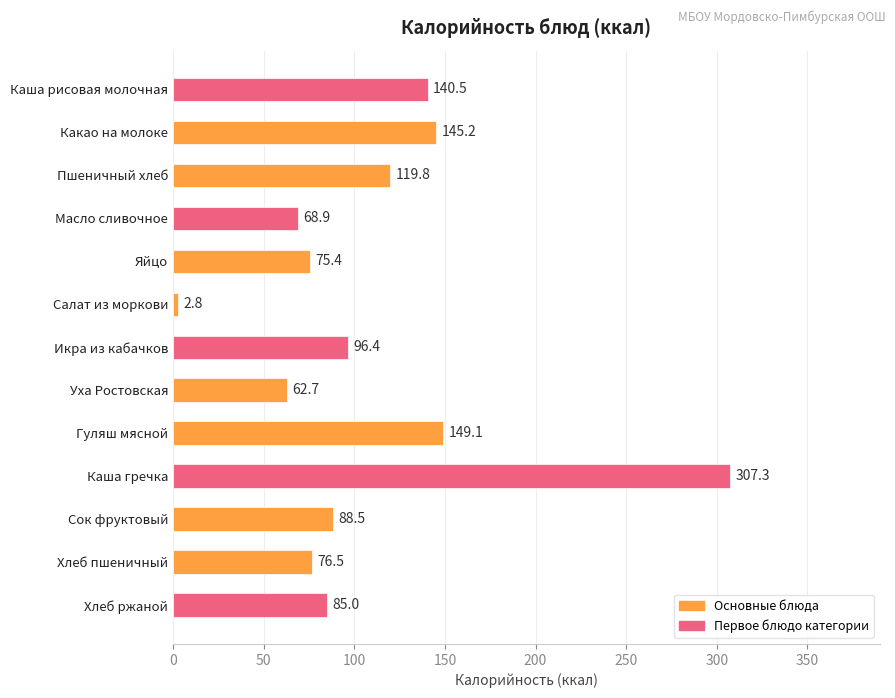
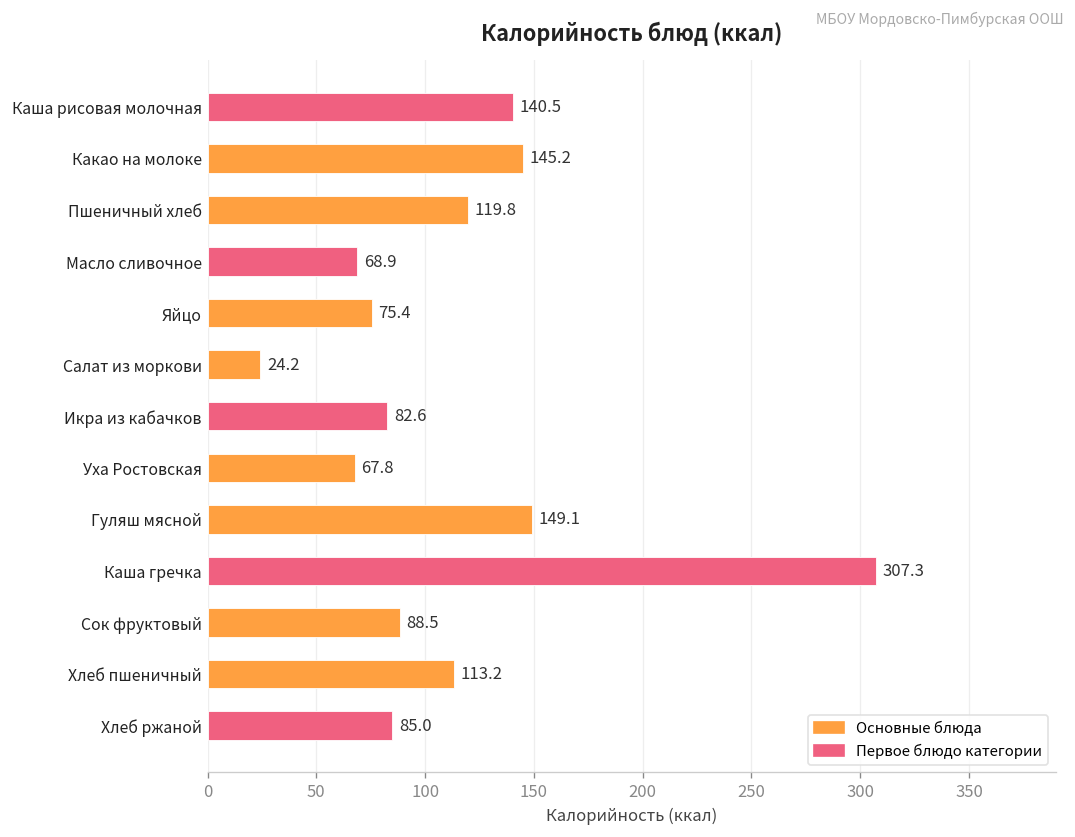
Салат из моркови: 2.8 -> 24.2
Икра из кабачков: 96.4 -> 82.6
Уха Ростовская: 62.7 -> 67.8
Хлеб пшеничный: 76.5 -> 113.2
